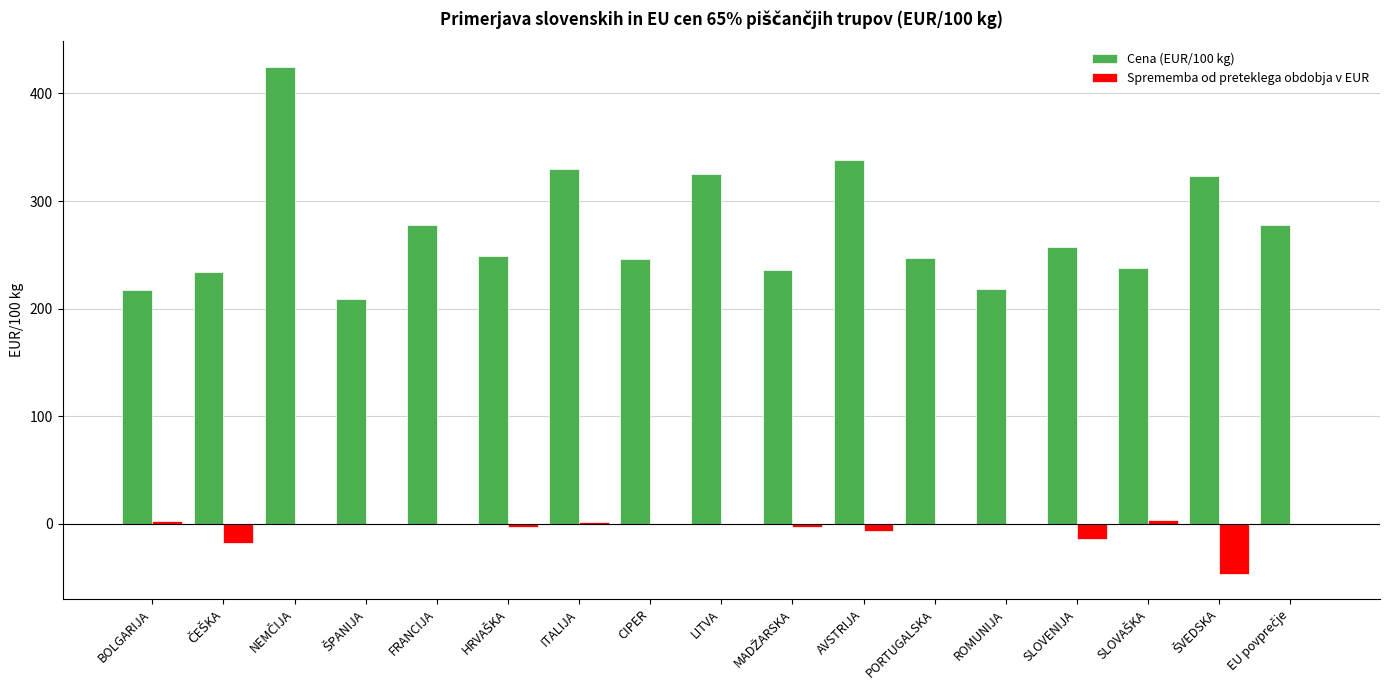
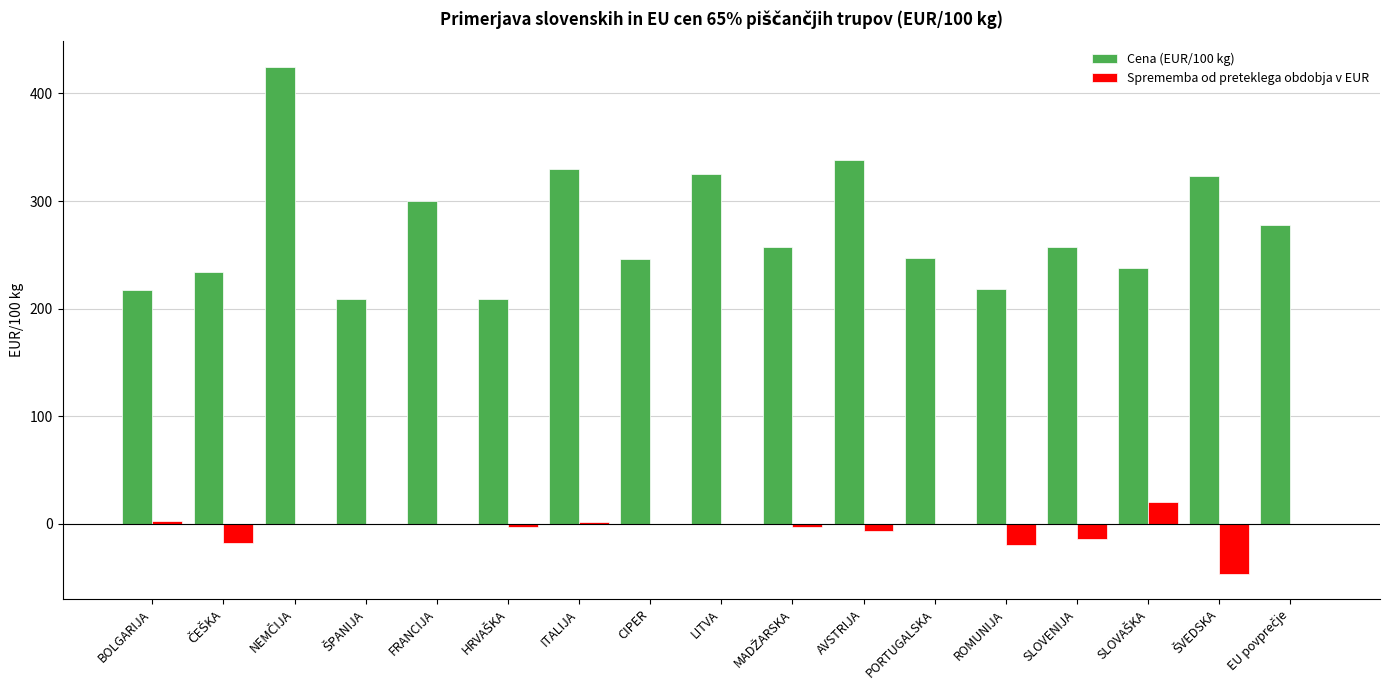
Cena (EUR/100 kg), FRANCIJA: 278 -> 300
Cena (EUR/100 kg), HRVAŠKA: 249 -> 209
Cena (EUR/100 kg), MADŽARSKA: 236 -> 257
Sprememba od preteklega obdobja v EUR, ROMUNIJA: 0 -> -20
Sprememba od preteklega obdobja v EUR, SLOVAŠKA: 4 -> 20
